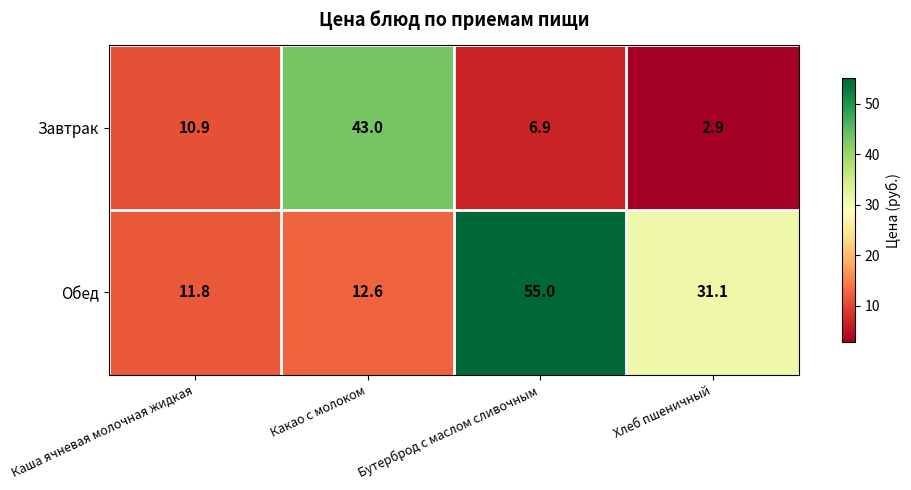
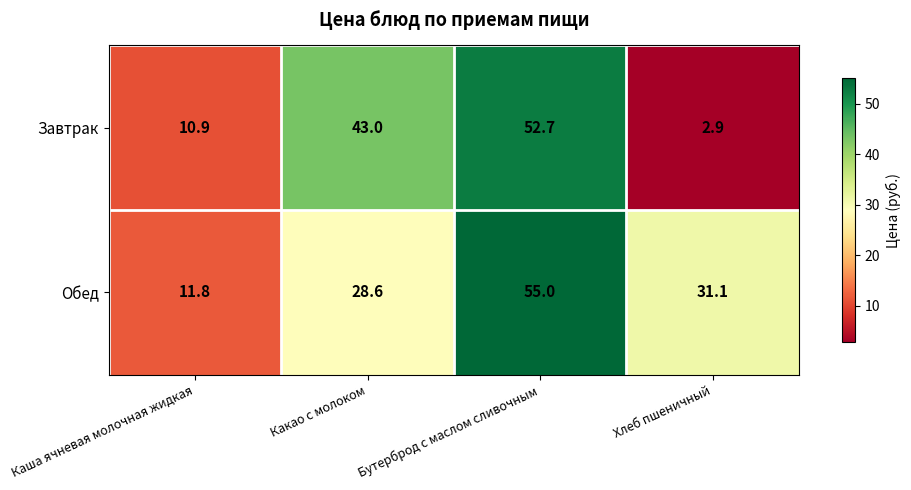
Завтрак, Бутерброд с маслом сливочным: 6.9 -> 52.7
Обед, Какао с молоком: 12.6 -> 28.6
